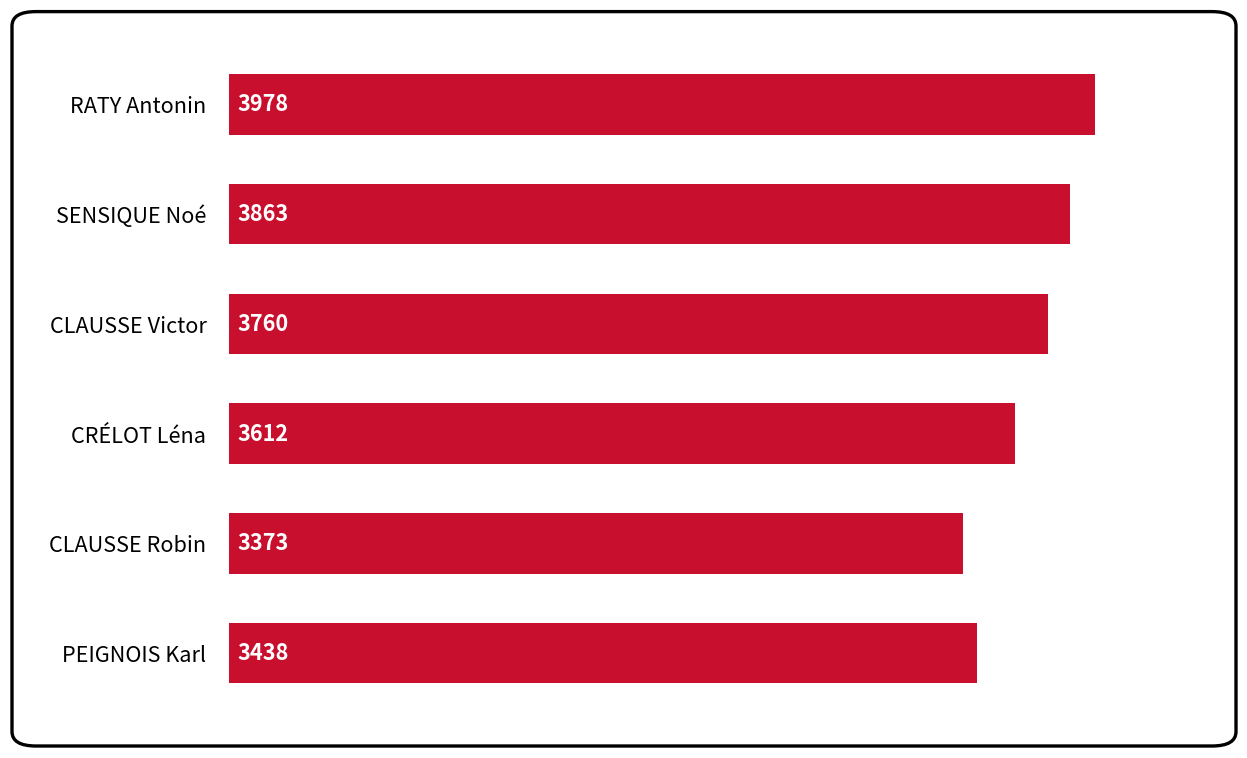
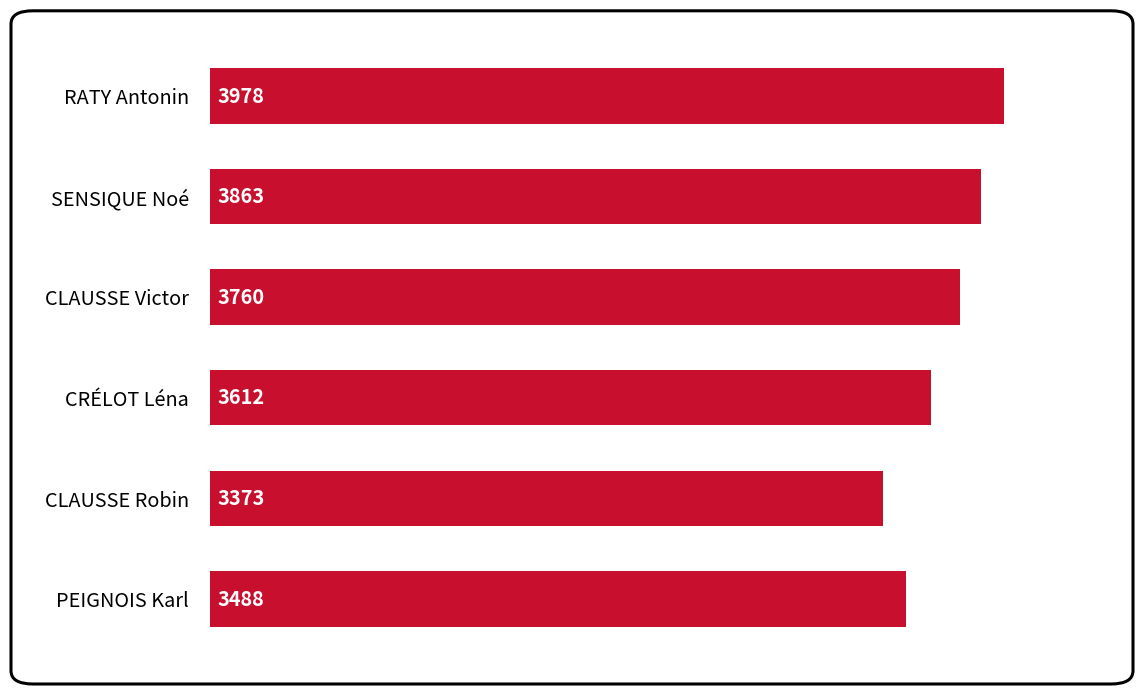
PEIGNOIS Karl: 3438 -> 3488
